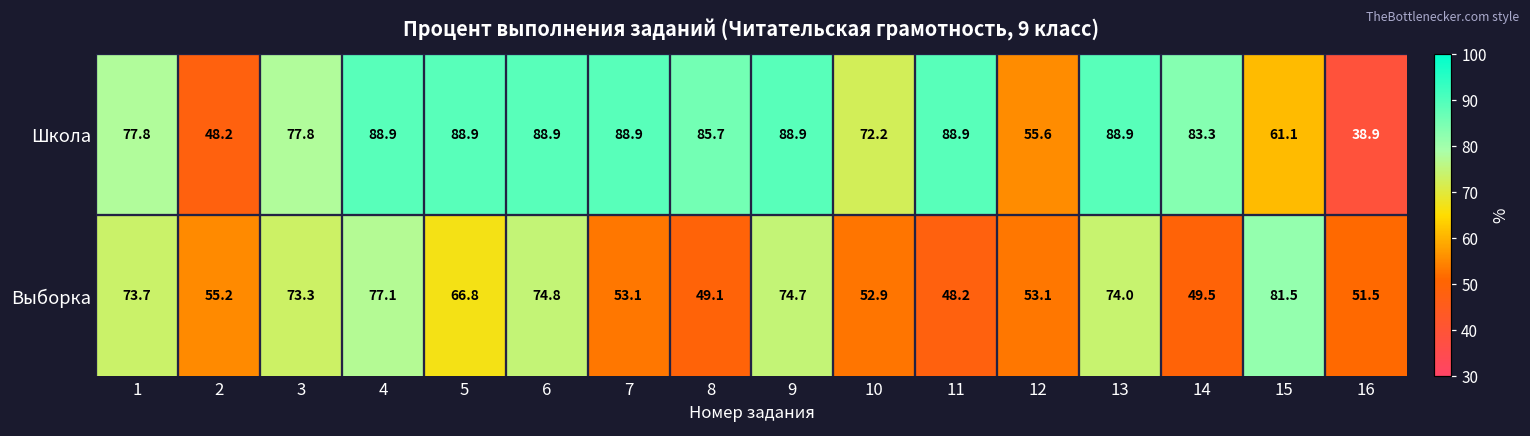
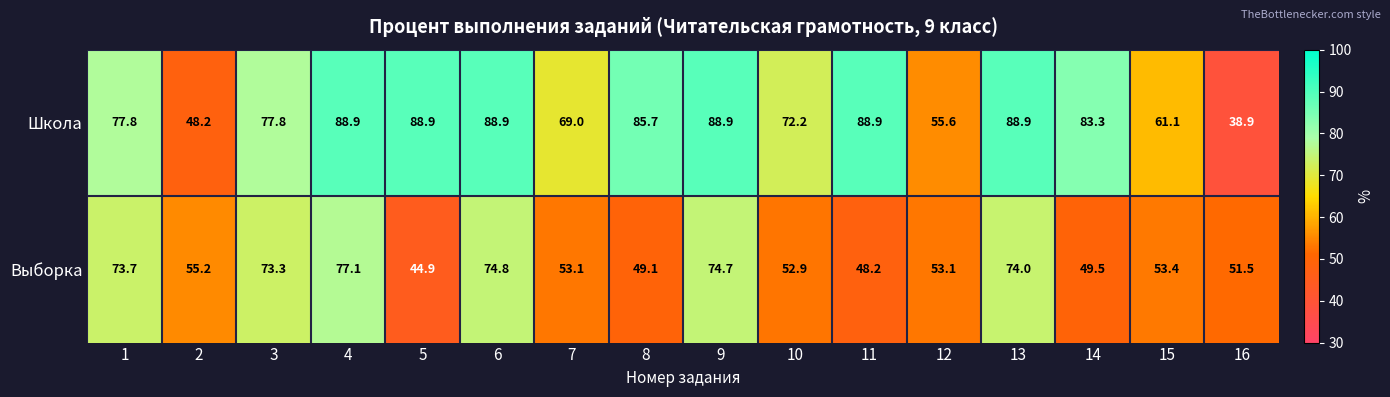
Школа, 7: 88.9 -> 69.0
Выборка, 5: 66.8 -> 44.9
Выборка, 15: 81.5 -> 53.4
